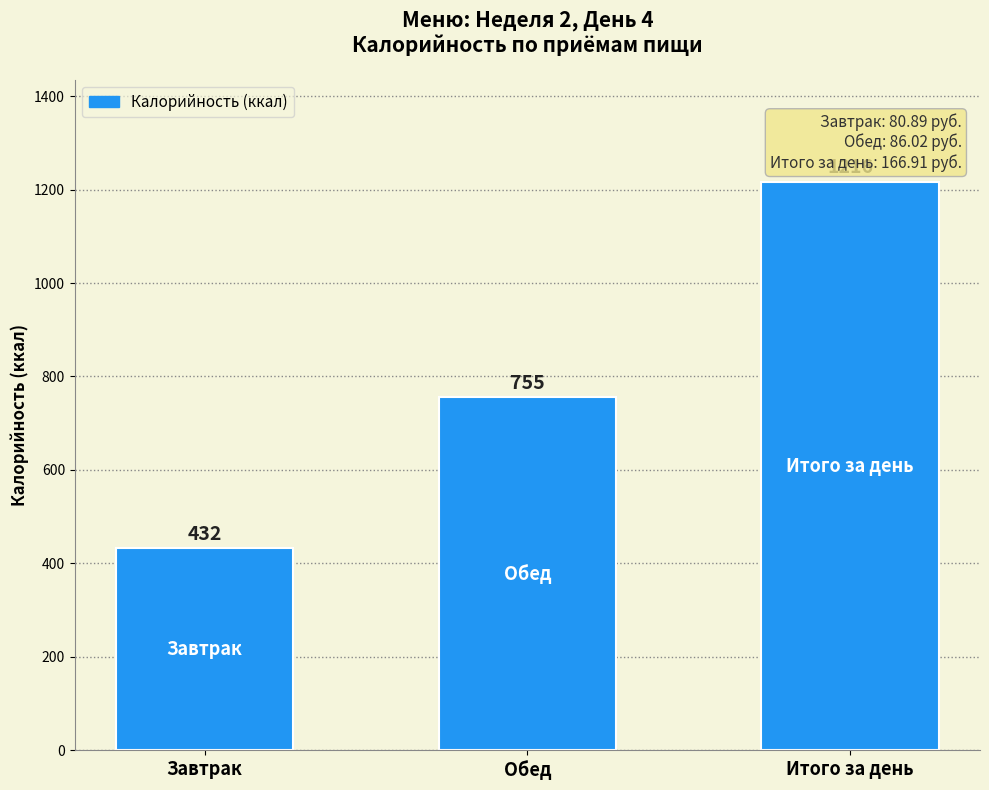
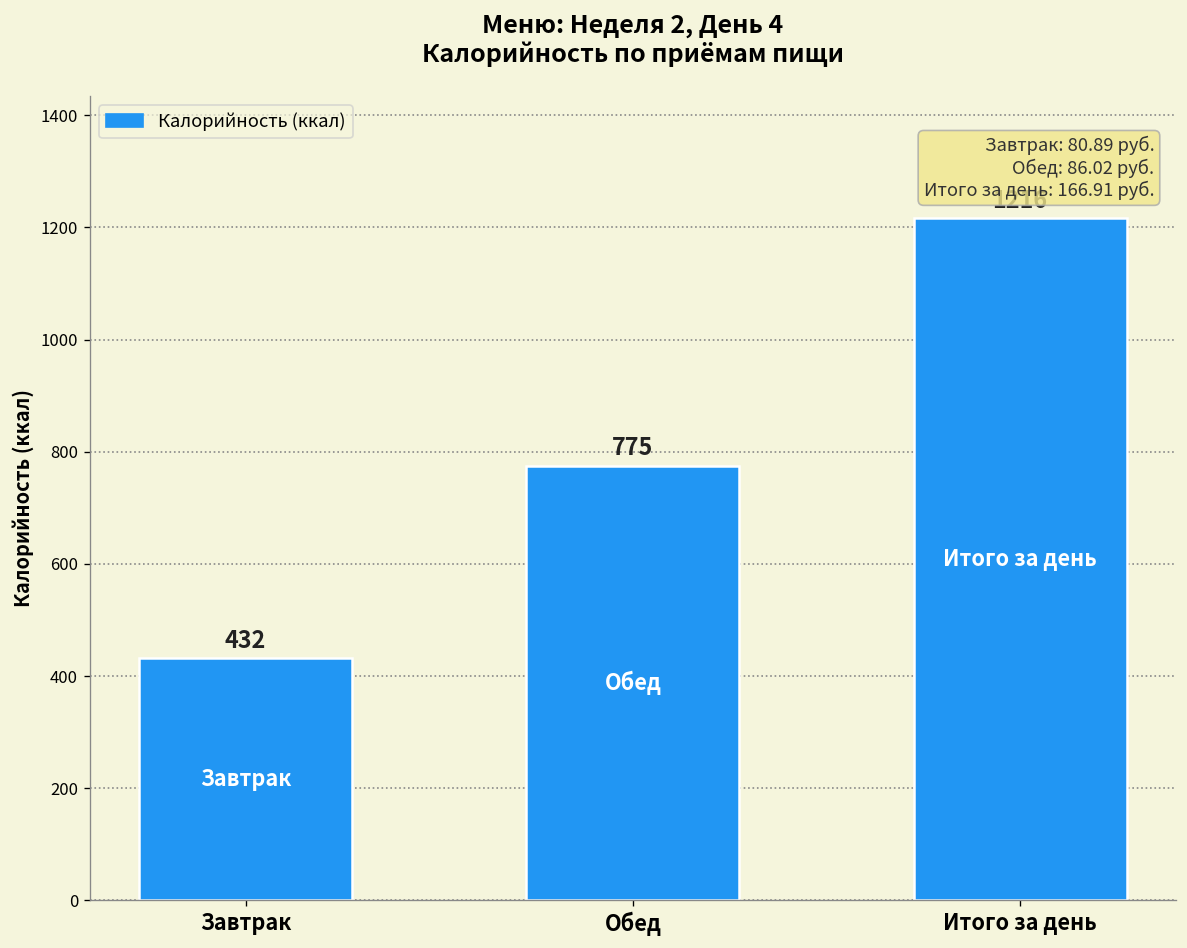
Обед: 755 -> 775
